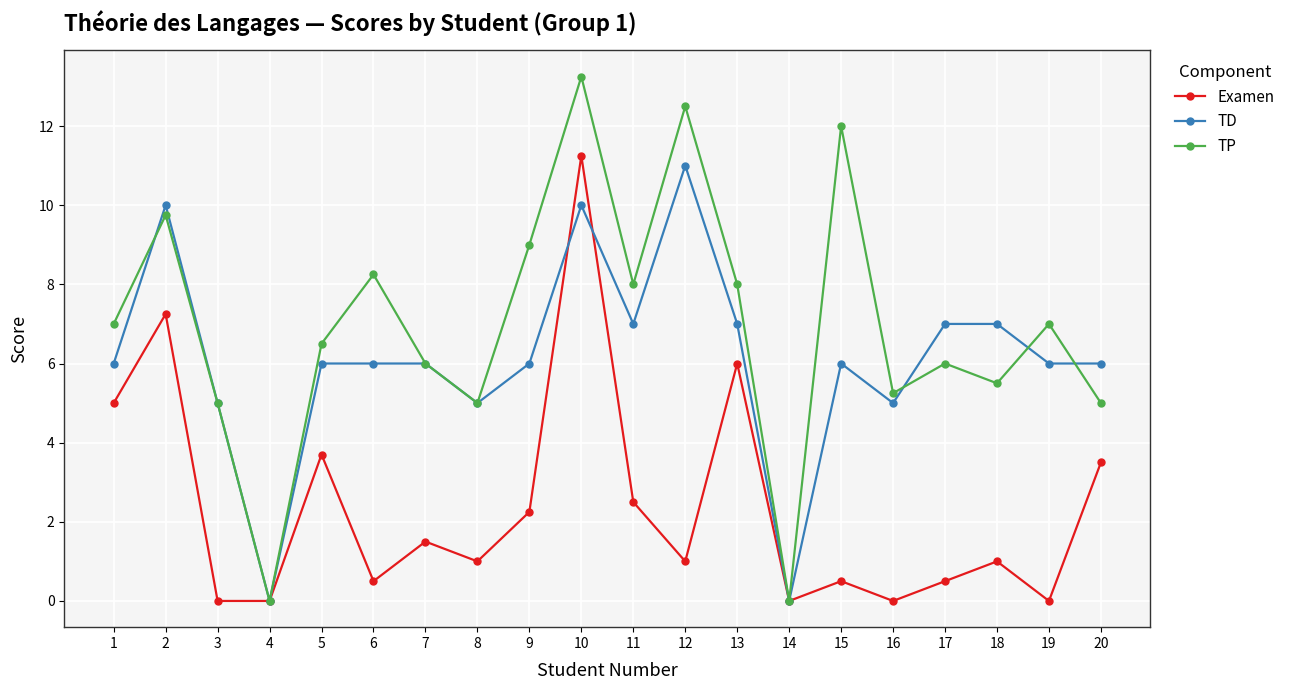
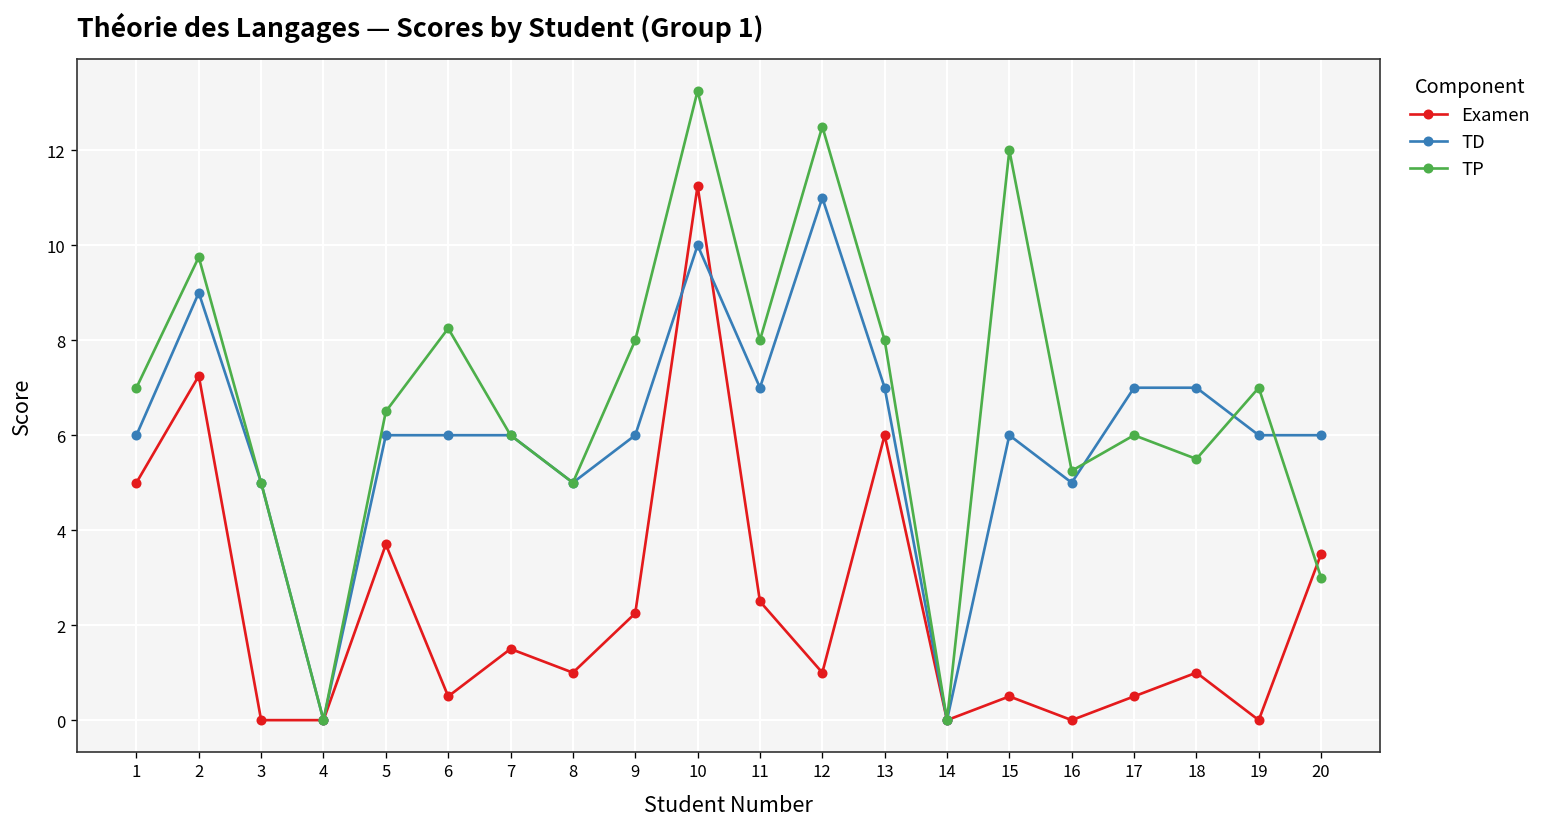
TD, 2: 10 -> 9
TP, 9: 9 -> 8
TP, 20: 5 -> 3
